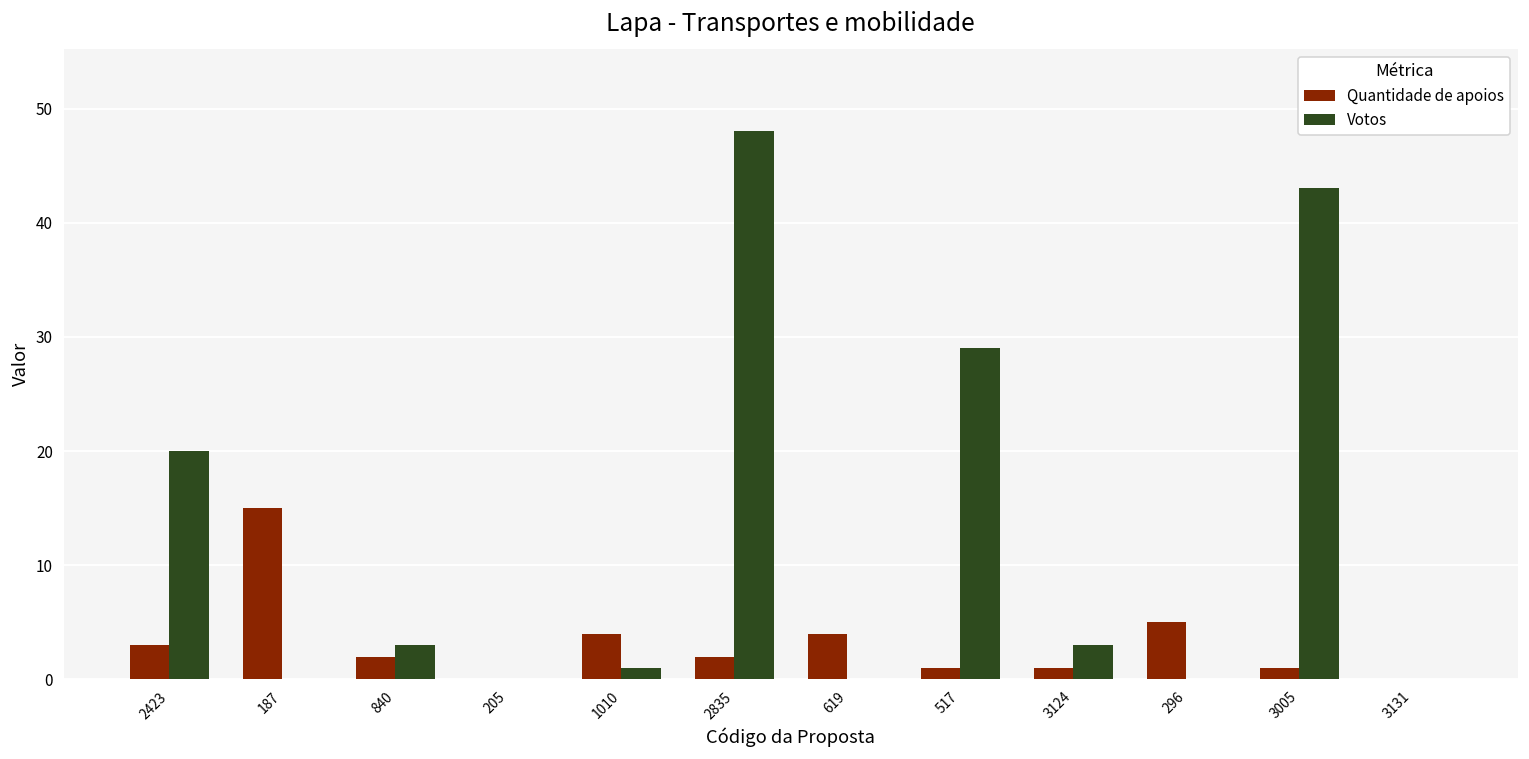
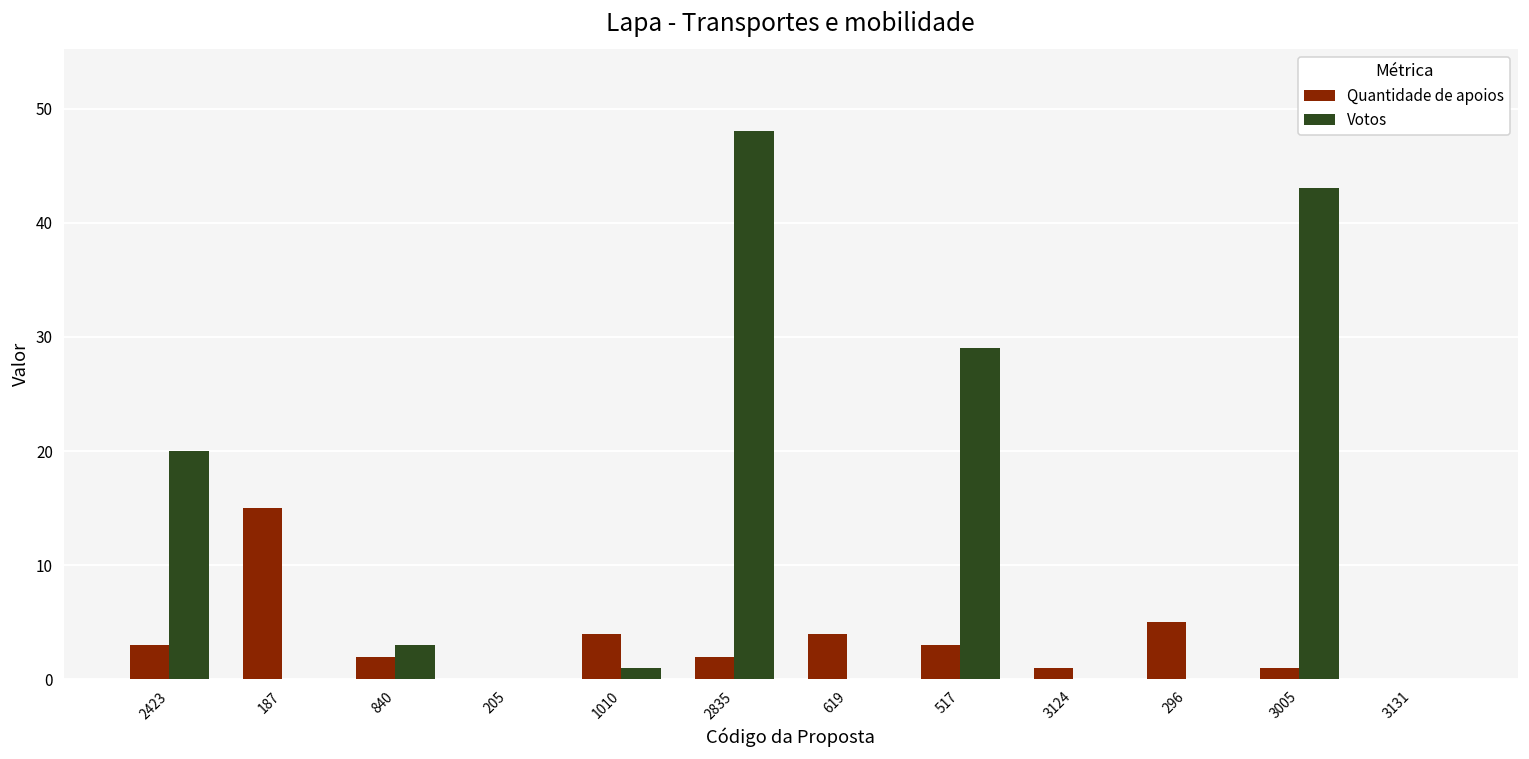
Quantidade de apoios, 517: 1 -> 3
Votos, 3124: 3 -> 0
